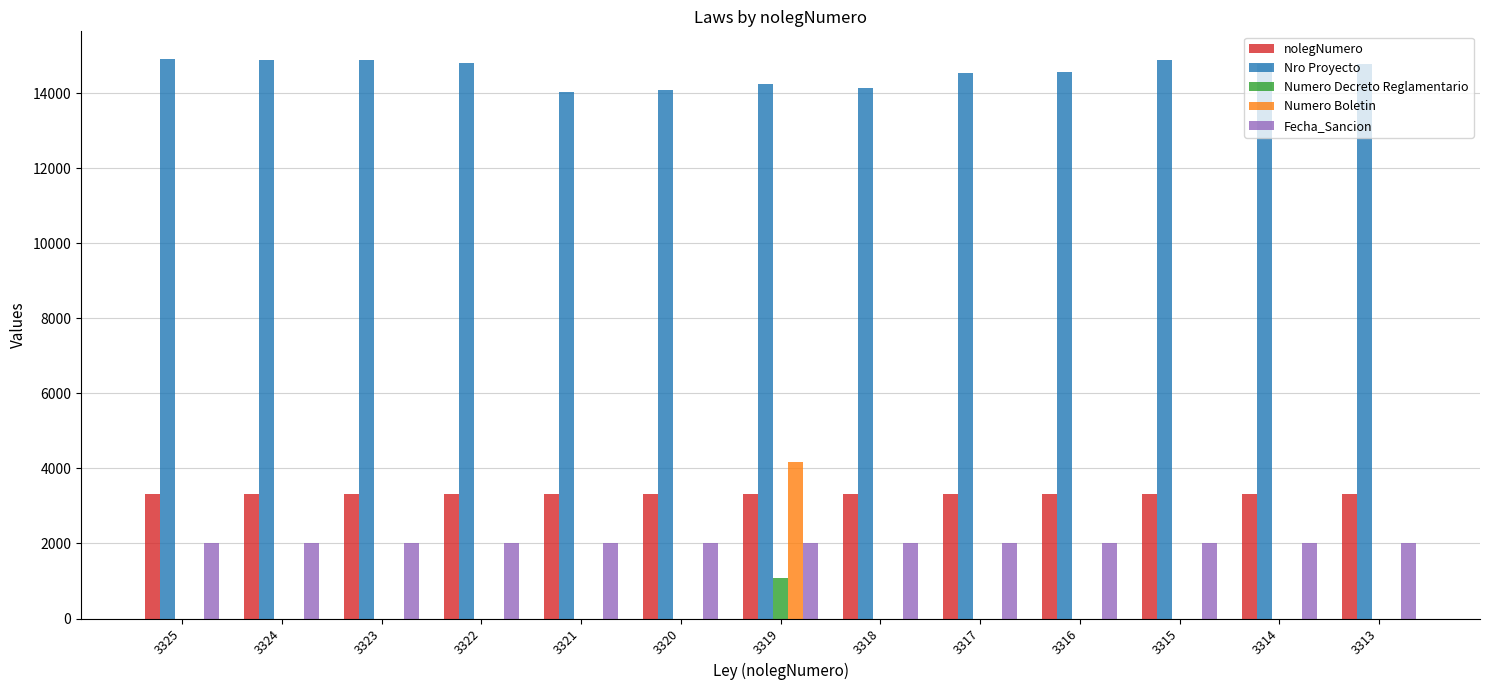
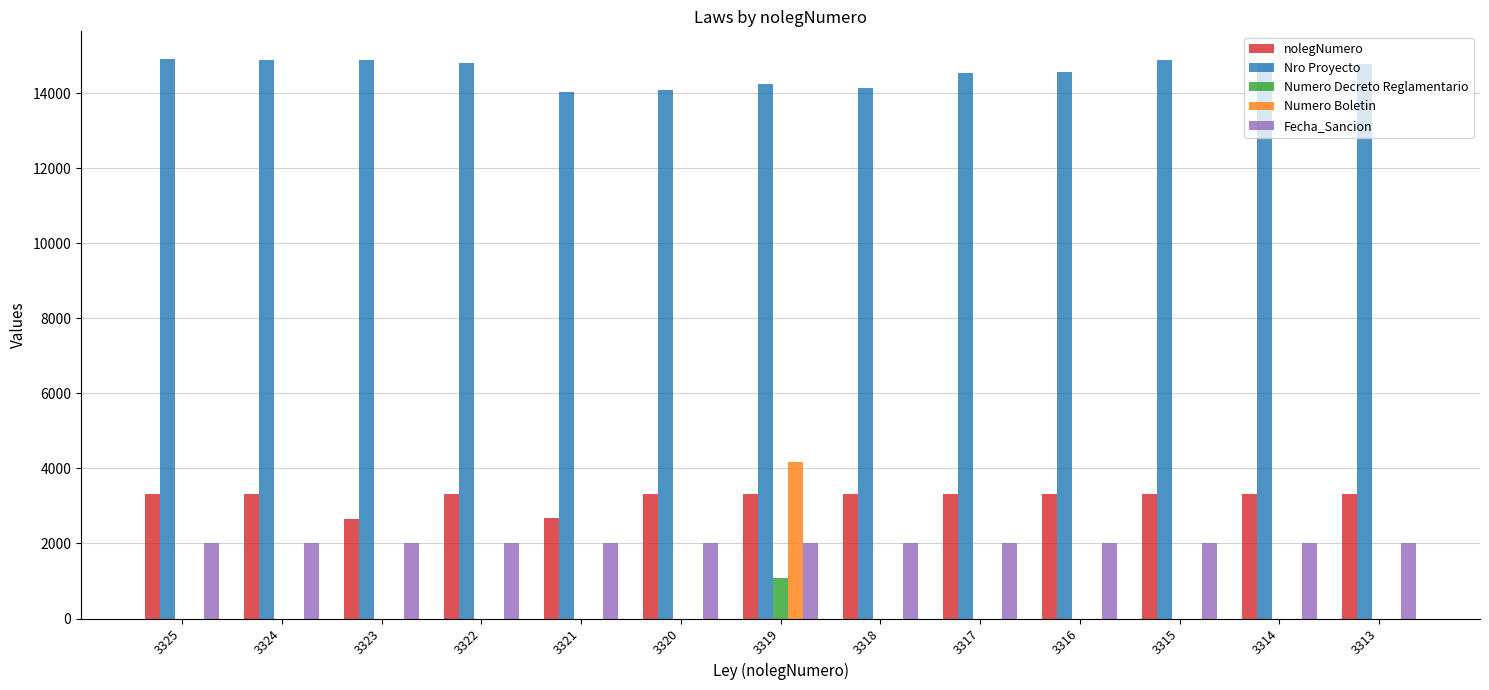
nolegNumero, 3323: 3300 -> 2600
nolegNumero, 3321: 3300 -> 2700
